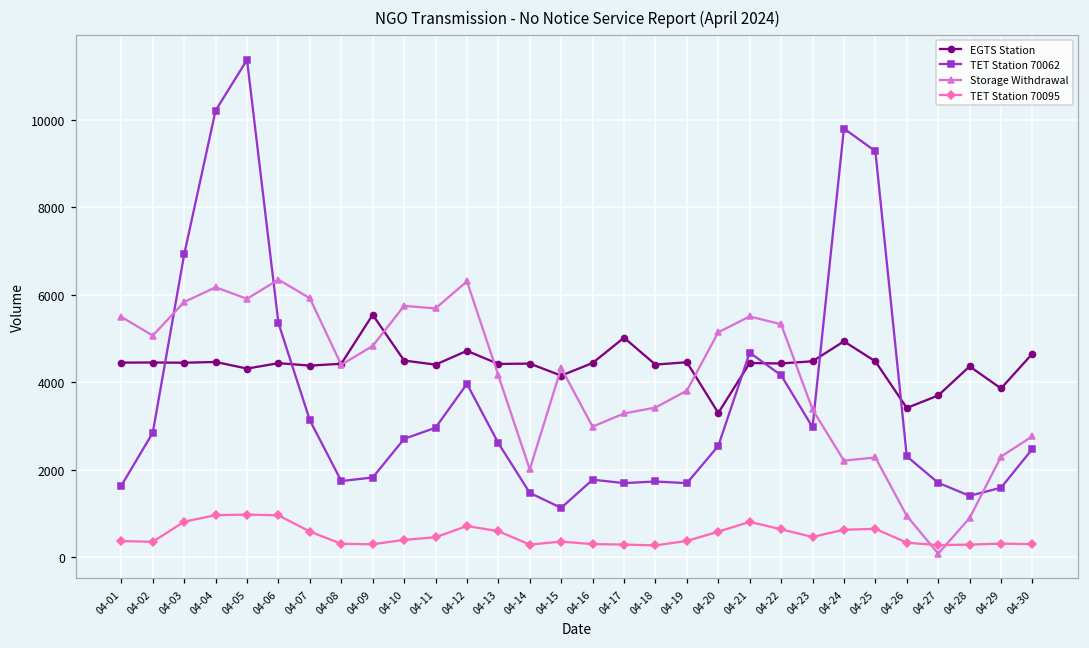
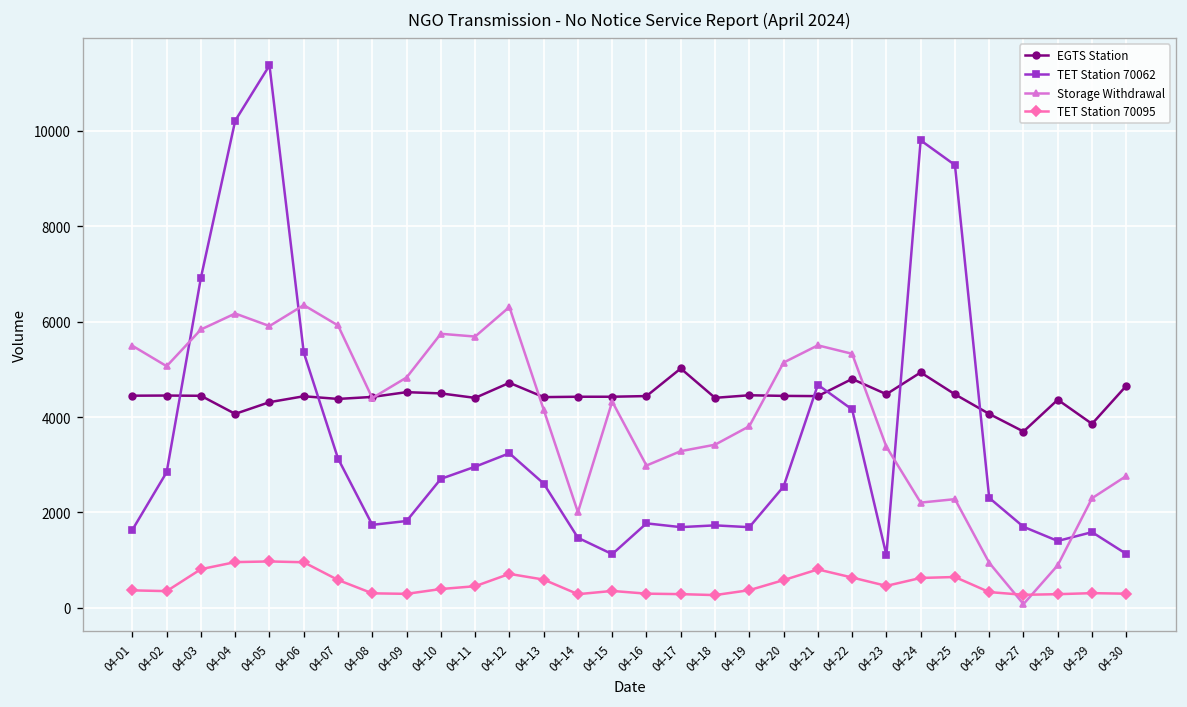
EGTS Station, 04-04: 4500 -> 4100
EGTS Station, 04-09: 5500 -> 4500
TET Station 70062, 04-12: 4000 -> 3200
EGTS Station, 04-15: 4200 -> 4400
EGTS Station, 04-20: 3300 -> 4400
EGTS Station, 04-22: 4400 -> 4800
TET Station 70062, 04-23: 3000 -> 1100
EGTS Station, 04-26: 3400 -> 4100
TET Station 70062, 04-30: 2500 -> 1100
